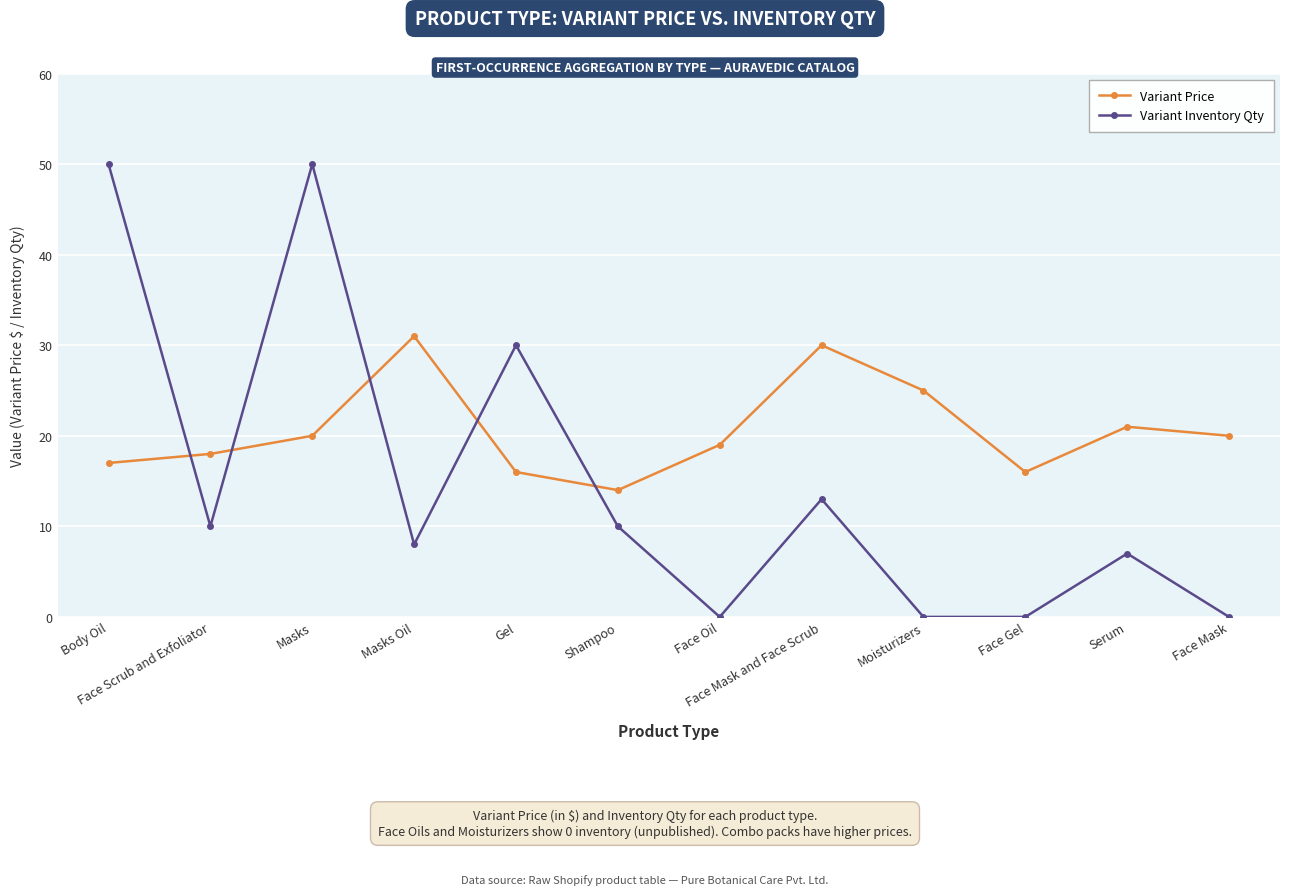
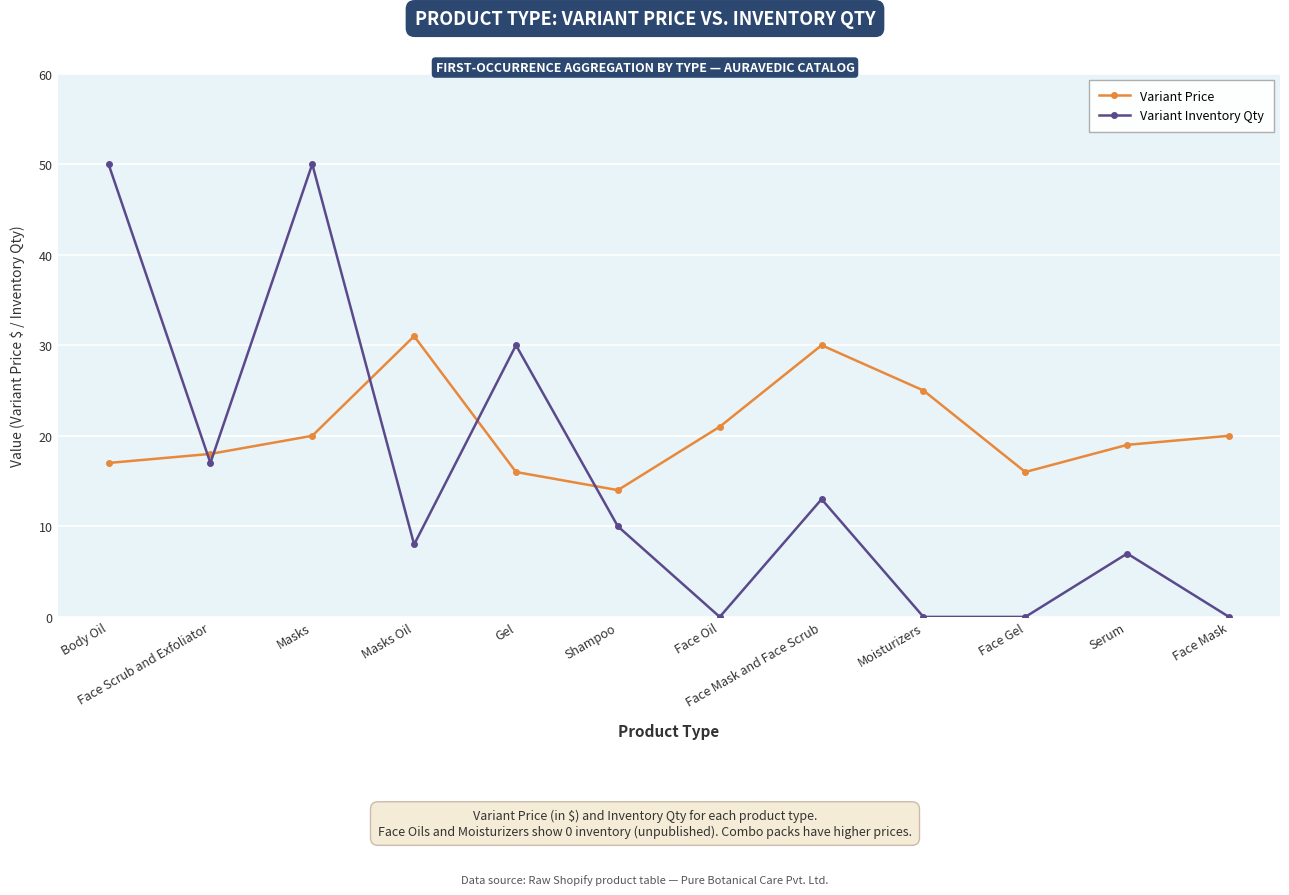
Variant Inventory Qty, Face Scrub and Exfoliator: 10 -> 17
Variant Price, Face Oil: 19 -> 21
Variant Price, Serum: 21 -> 19
